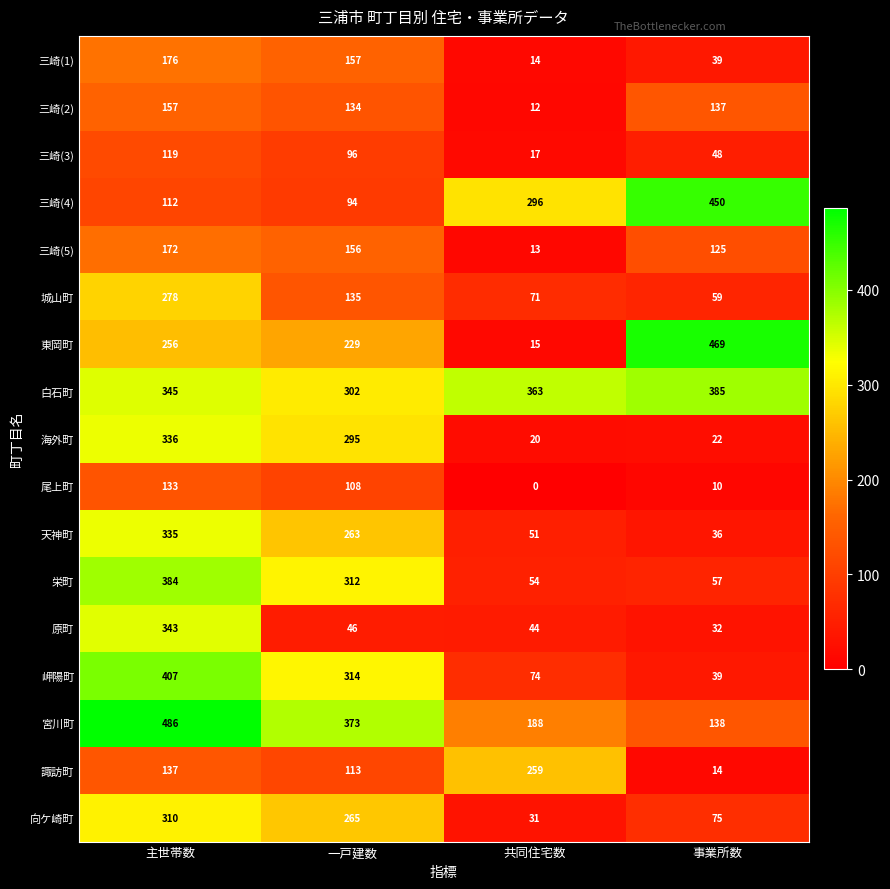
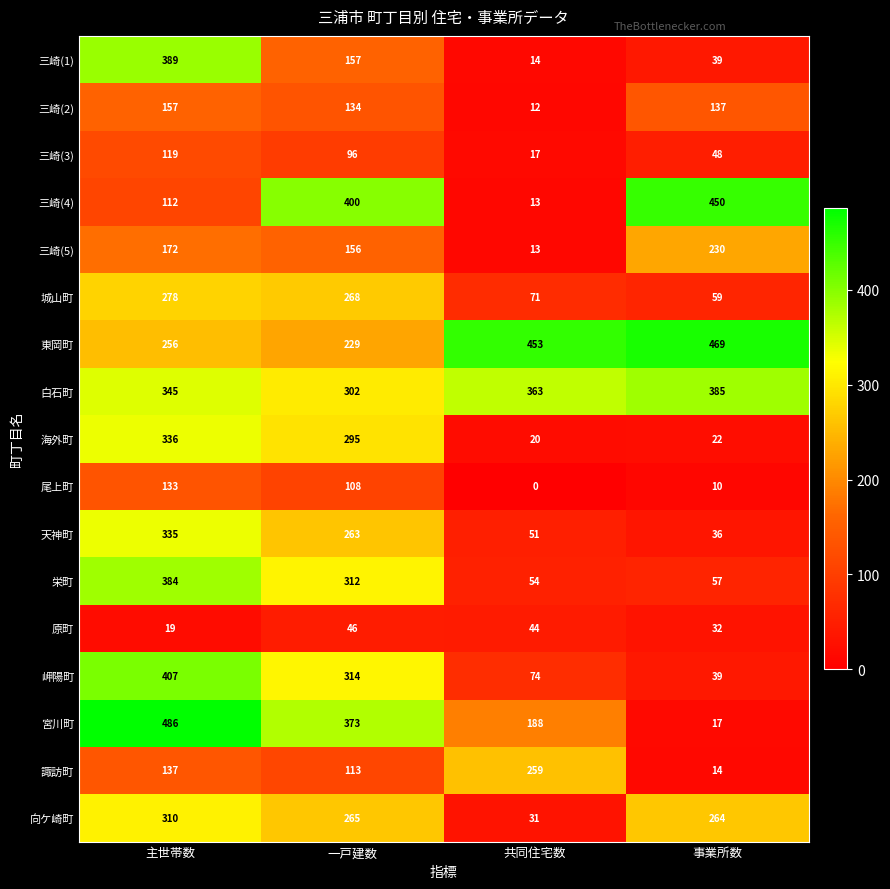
三崎(1), 主世帯数: 176 -> 389
三崎(4), 一戸建数: 94 -> 400
三崎(4), 共同住宅数: 296 -> 13
三崎(5), 事業所数: 125 -> 230
城山町, 一戸建数: 135 -> 268
東岡町, 共同住宅数: 15 -> 453
原町, 主世帯数: 343 -> 19
宮川町, 事業所数: 138 -> 17
向ケ崎町, 事業所数: 75 -> 264
